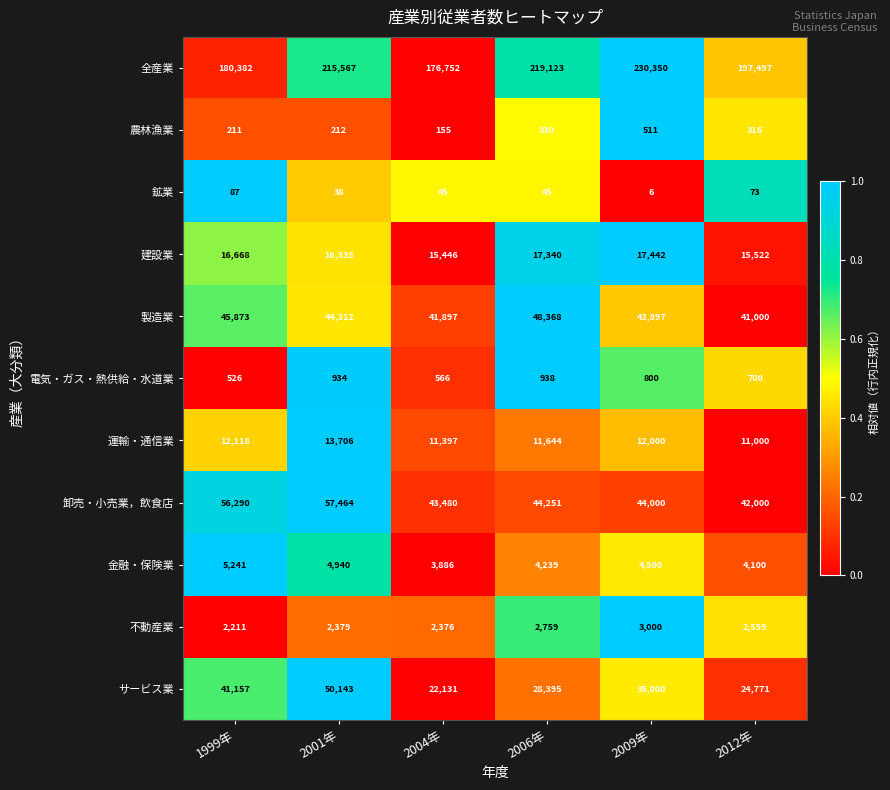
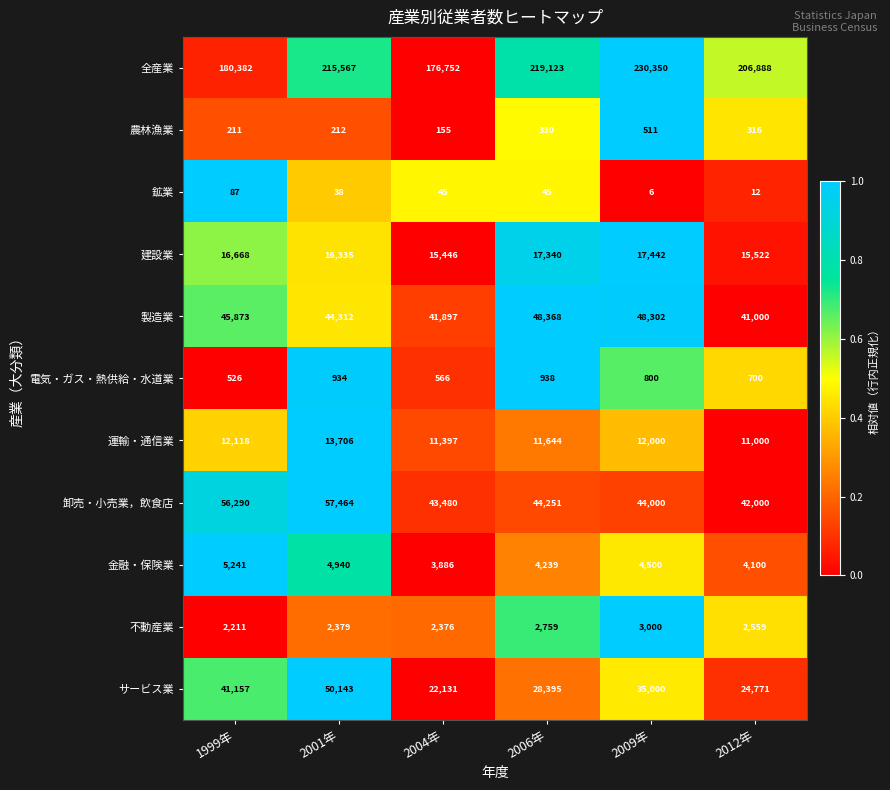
全産業, 2012年: 197,497 -> 206,888
鉱業, 2012年: 73 -> 12
製造業, 2009年: 43,897 -> 48,302
